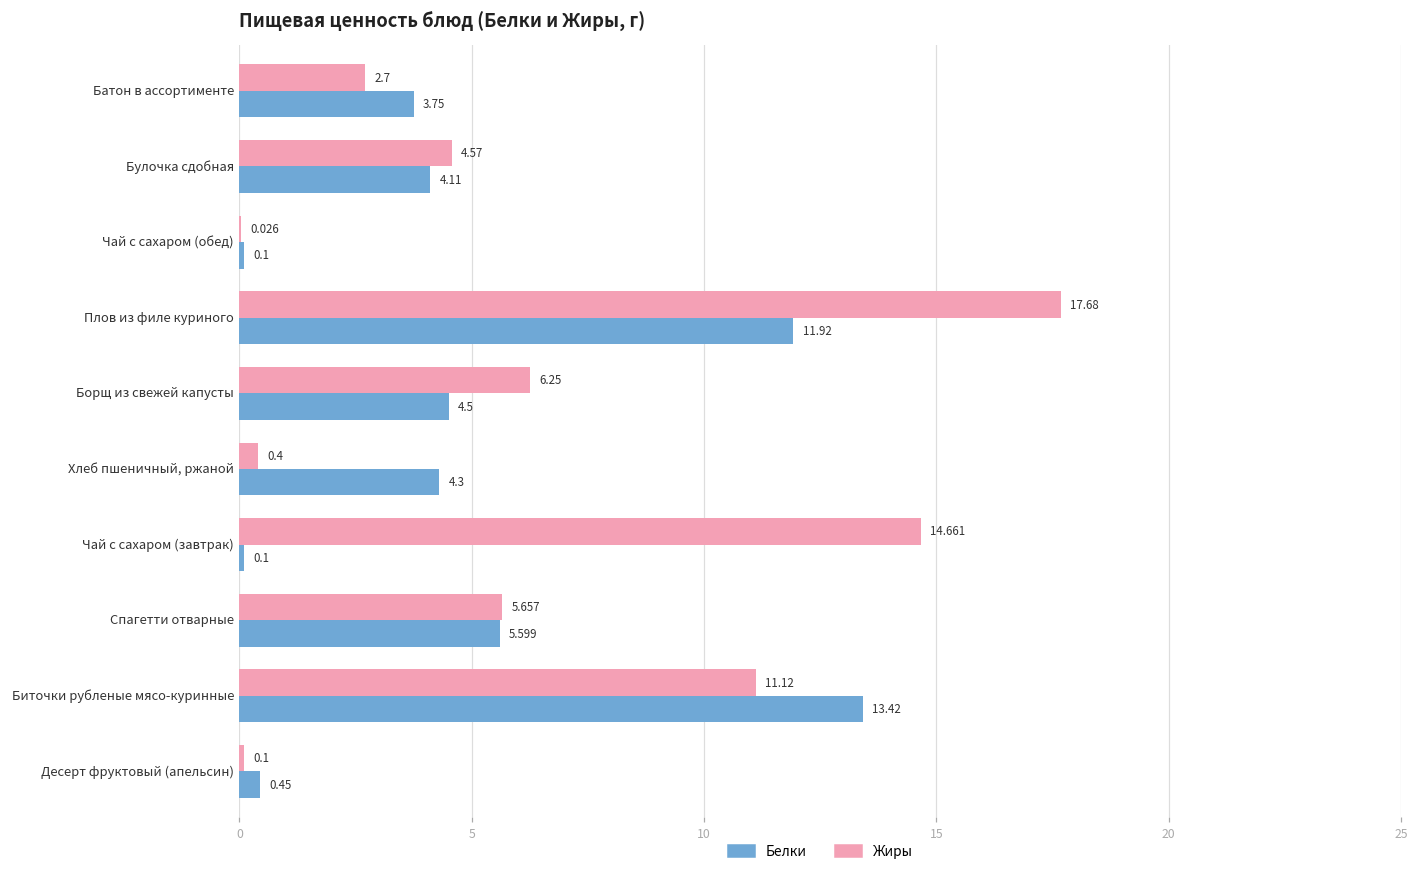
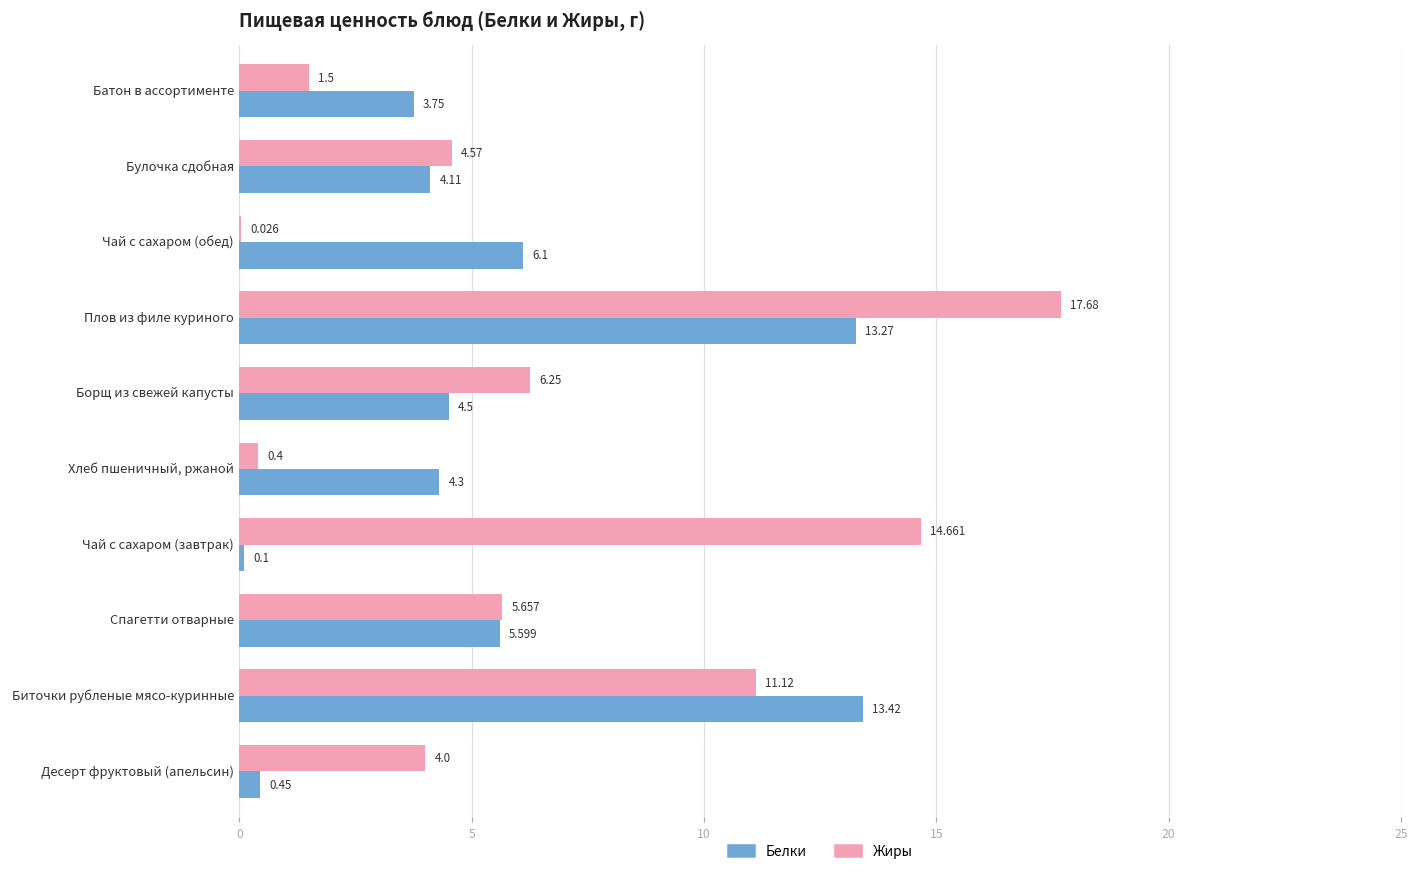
Жиры, Батон в ассортименте: 2.7 -> 1.5
Белки, Чай с сахаром (обед): 0.1 -> 6.1
Белки, Плов из филе куриного: 11.92 -> 13.27
Жиры, Десерт фруктовый (апельсин): 0.1 -> 4.0
